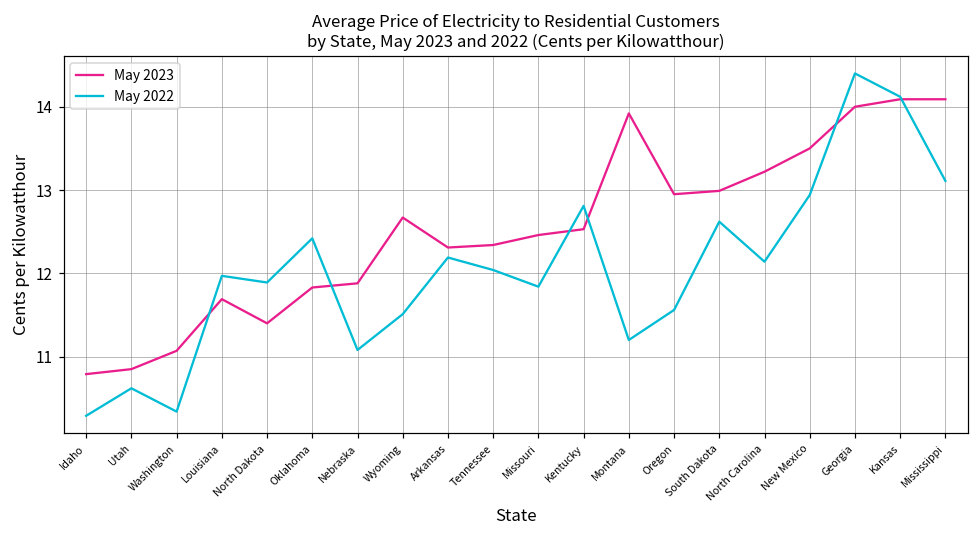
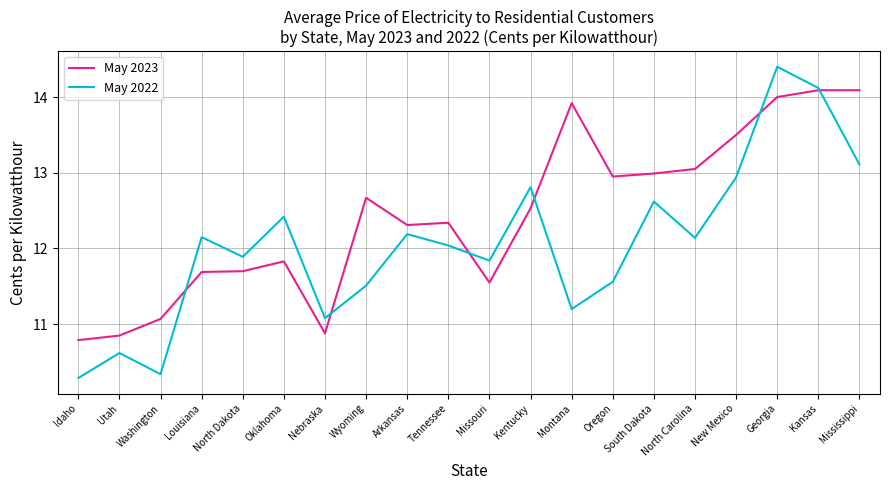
May 2022, Louisiana: 12.0 -> 12.2
May 2023, North Dakota: 11.4 -> 11.7
May 2023, Nebraska: 11.9 -> 10.9
May 2023, Missouri: 12.5 -> 11.6
May 2023, North Carolina: 13.2 -> 13.1
